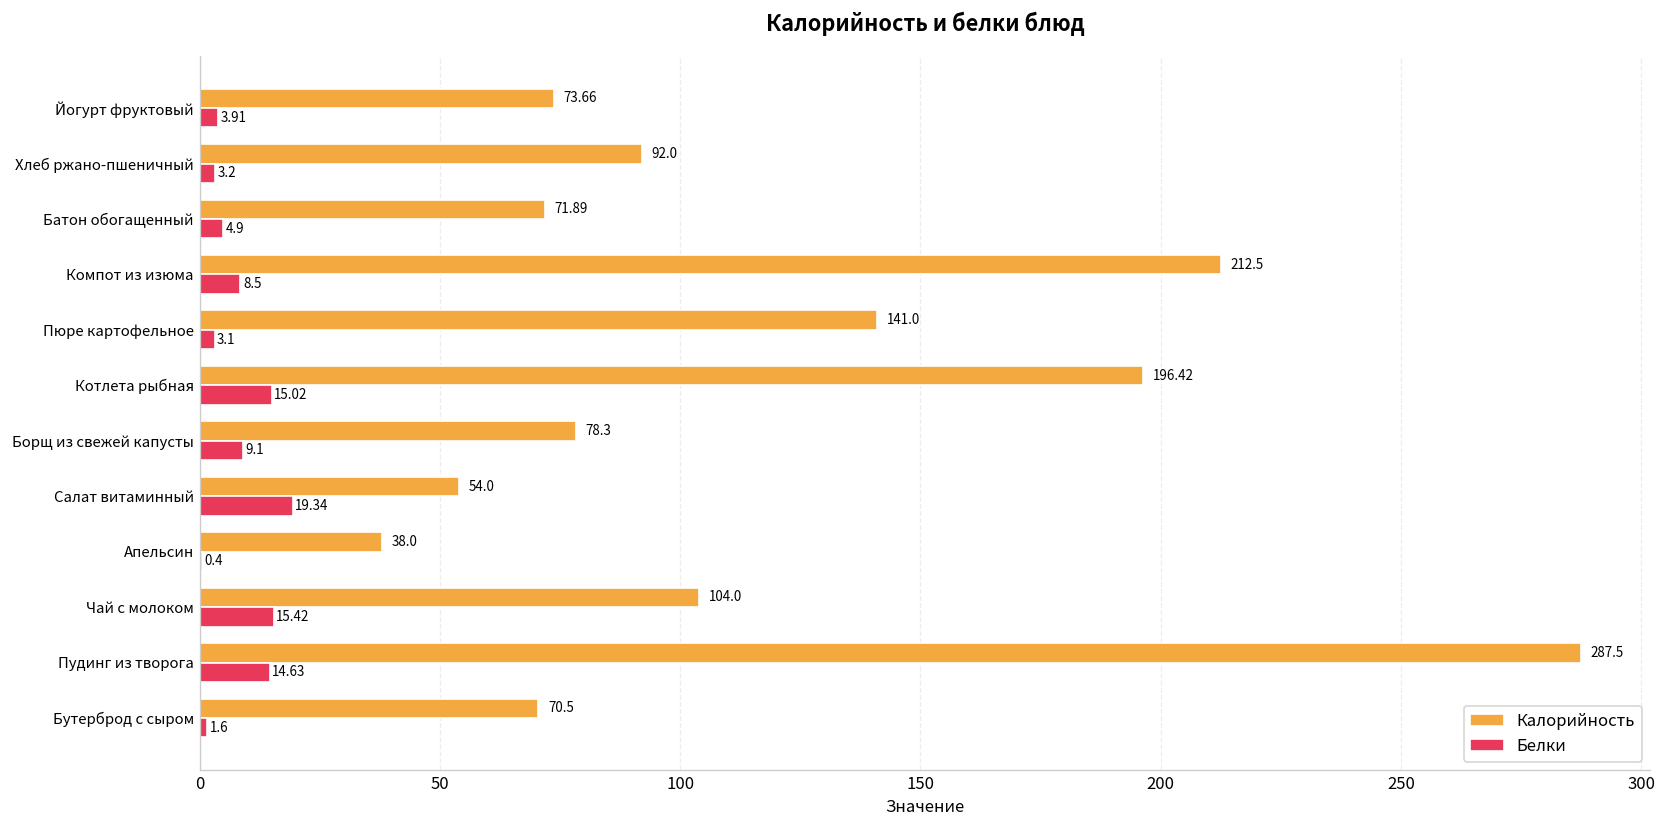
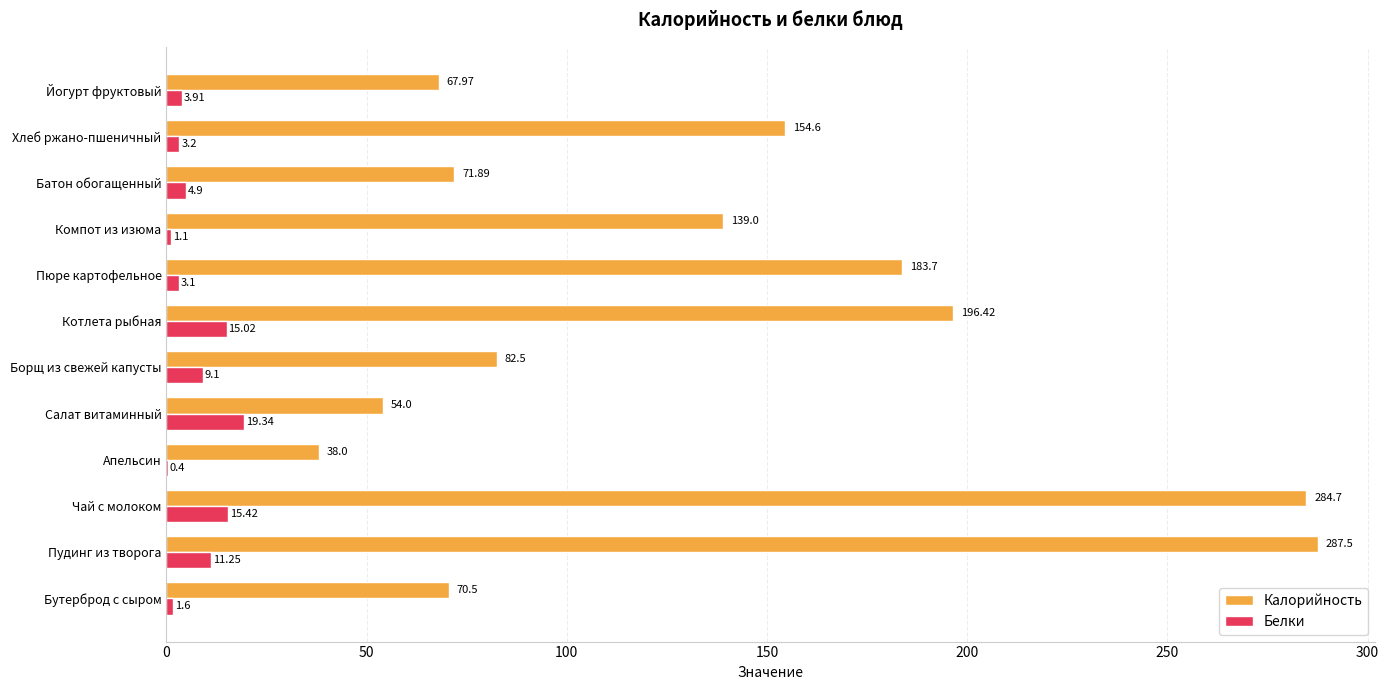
Калорийность, Йогурт фруктовый: 73.66 -> 67.97
Калорийность, Хлеб ржано-пшеничный: 92.0 -> 154.6
Калорийность, Компот из изюма: 212.5 -> 139.0
Белки, Компот из изюма: 8.5 -> 1.1
Калорийность, Пюре картофельное: 141.0 -> 183.7
Калорийность, Борщ из свежей капусты: 78.3 -> 82.5
Калорийность, Чай с молоком: 104.0 -> 284.7
Белки, Пудинг из творога: 14.63 -> 11.25
